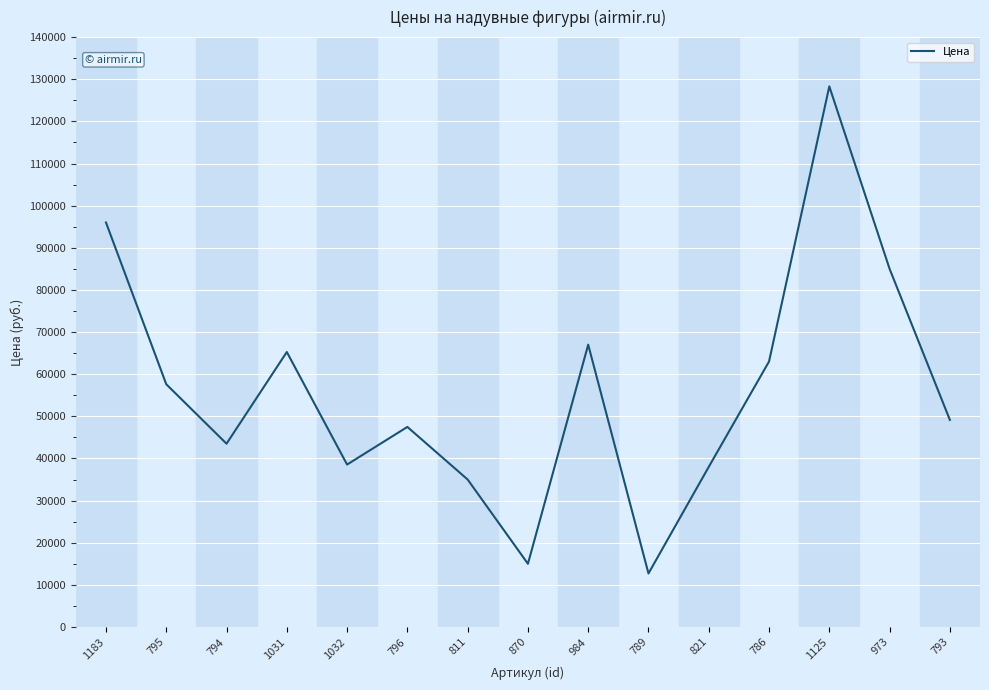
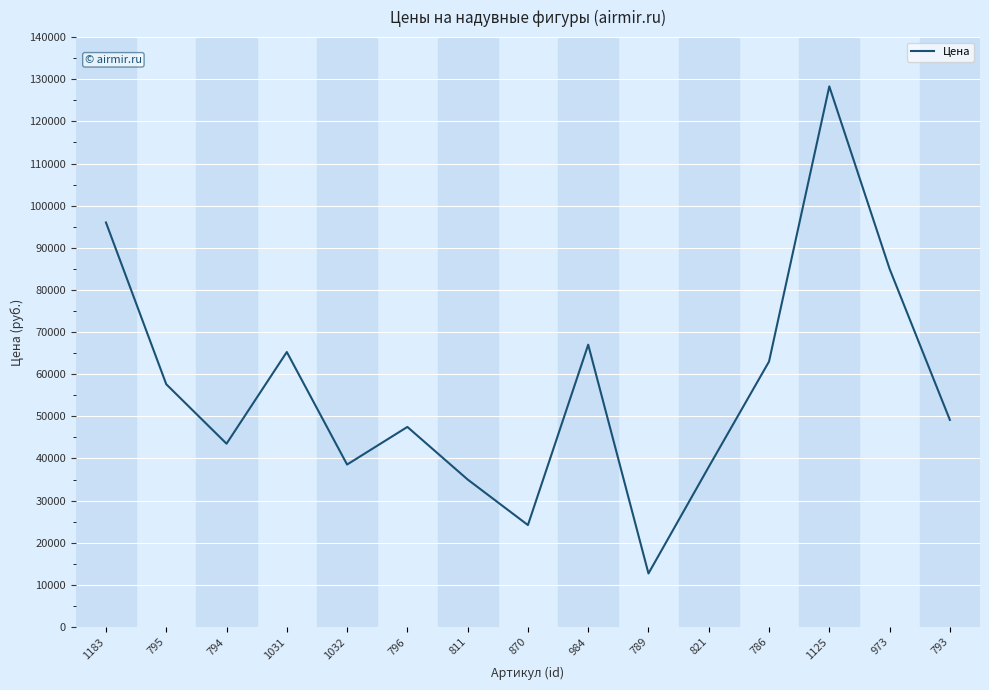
870: 15000 -> 24000
